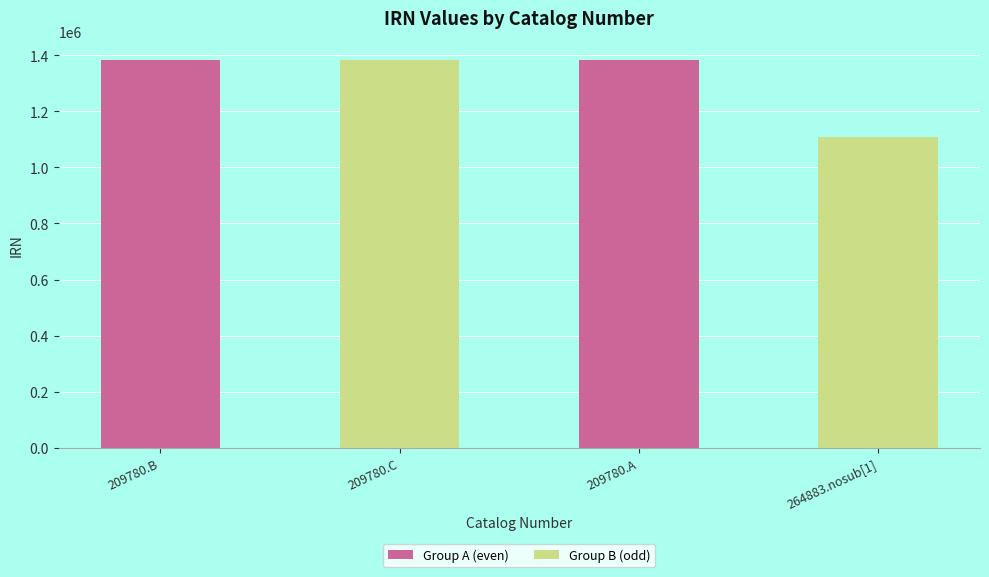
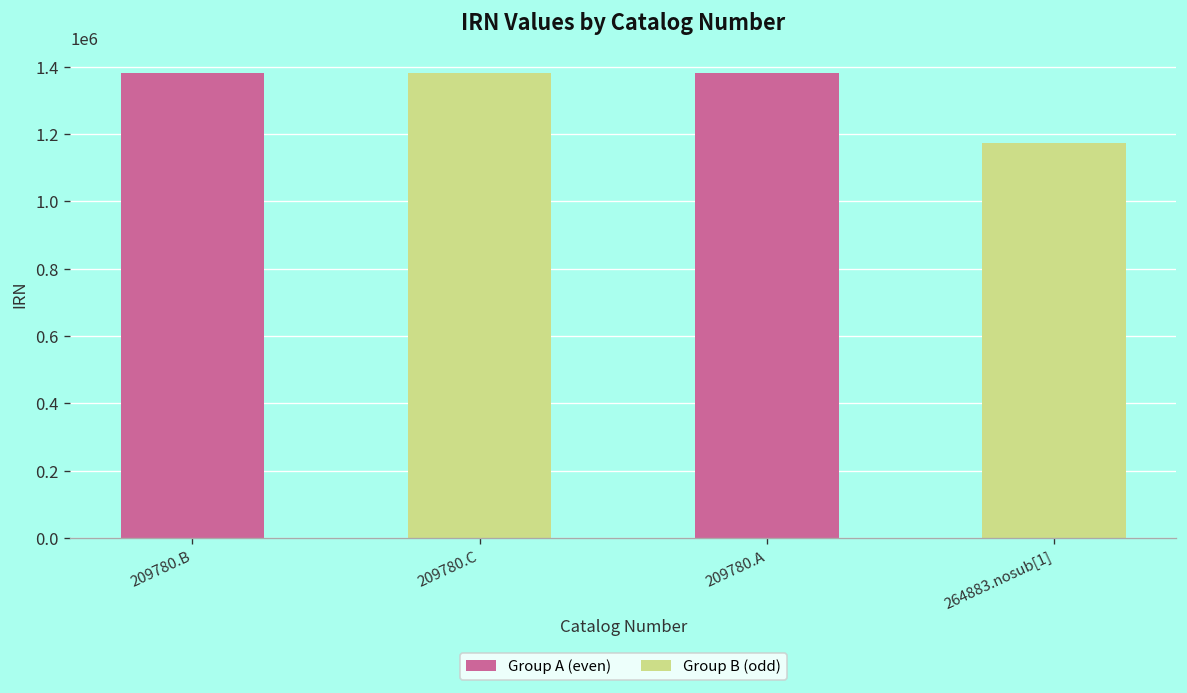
Group B (odd), 264883.nosub[1]: 1110000 -> 1170000
